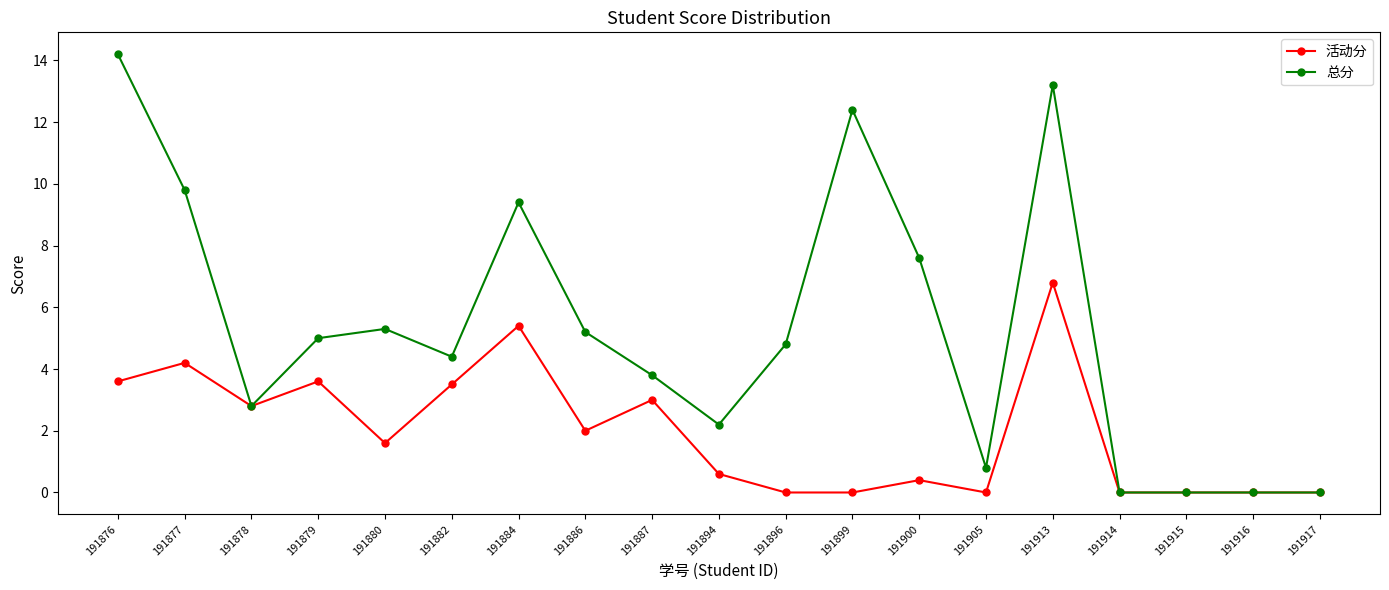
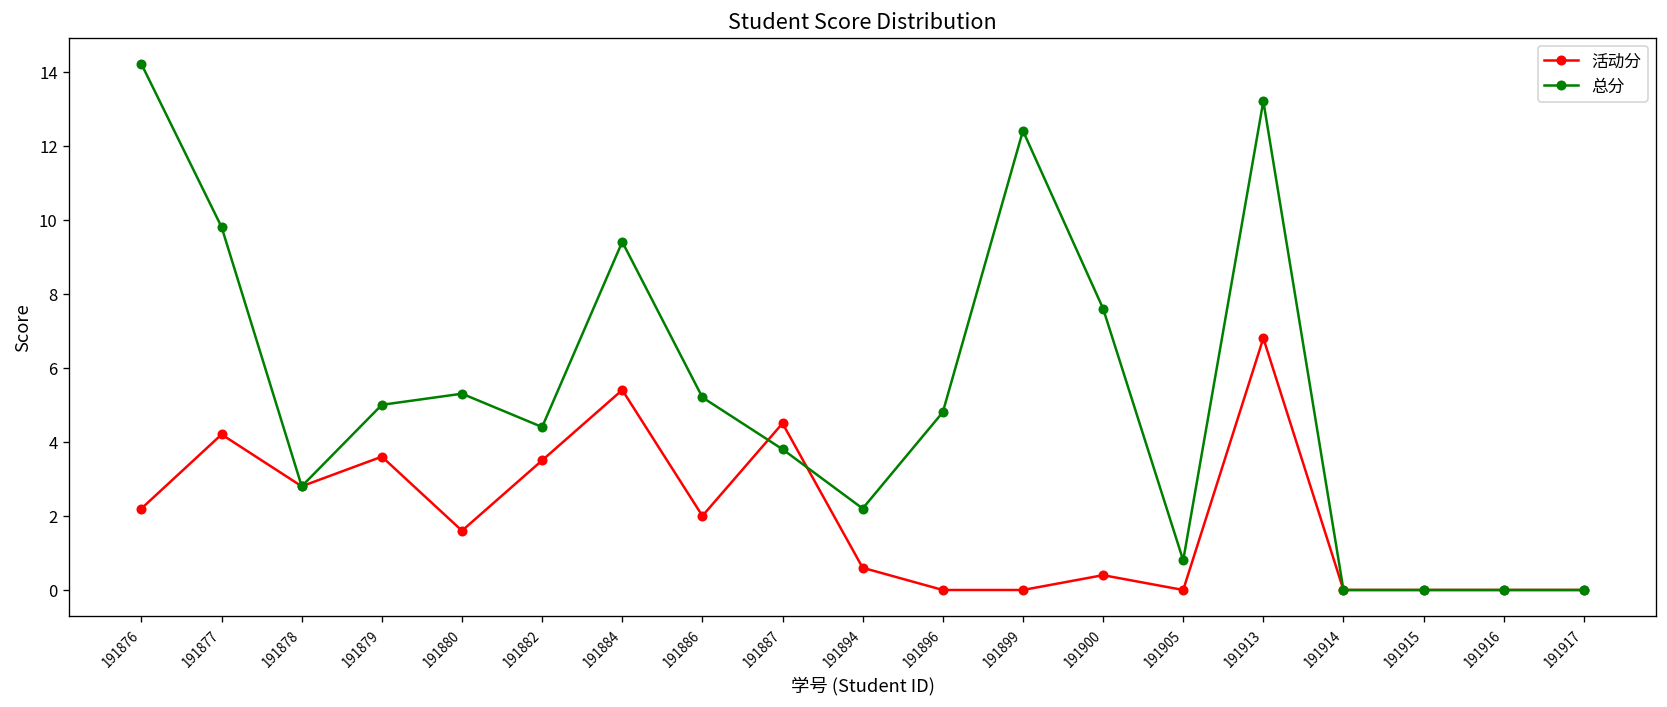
活动分, 191876: 3.6 -> 2.2
活动分, 191887: 3.0 -> 4.5
